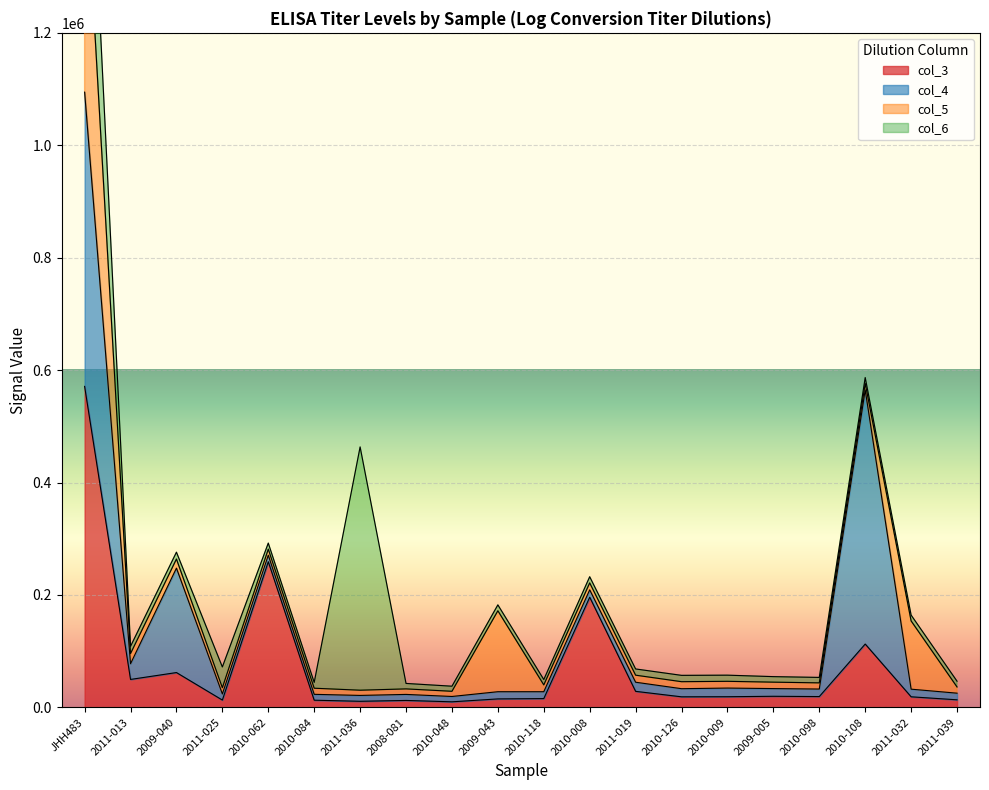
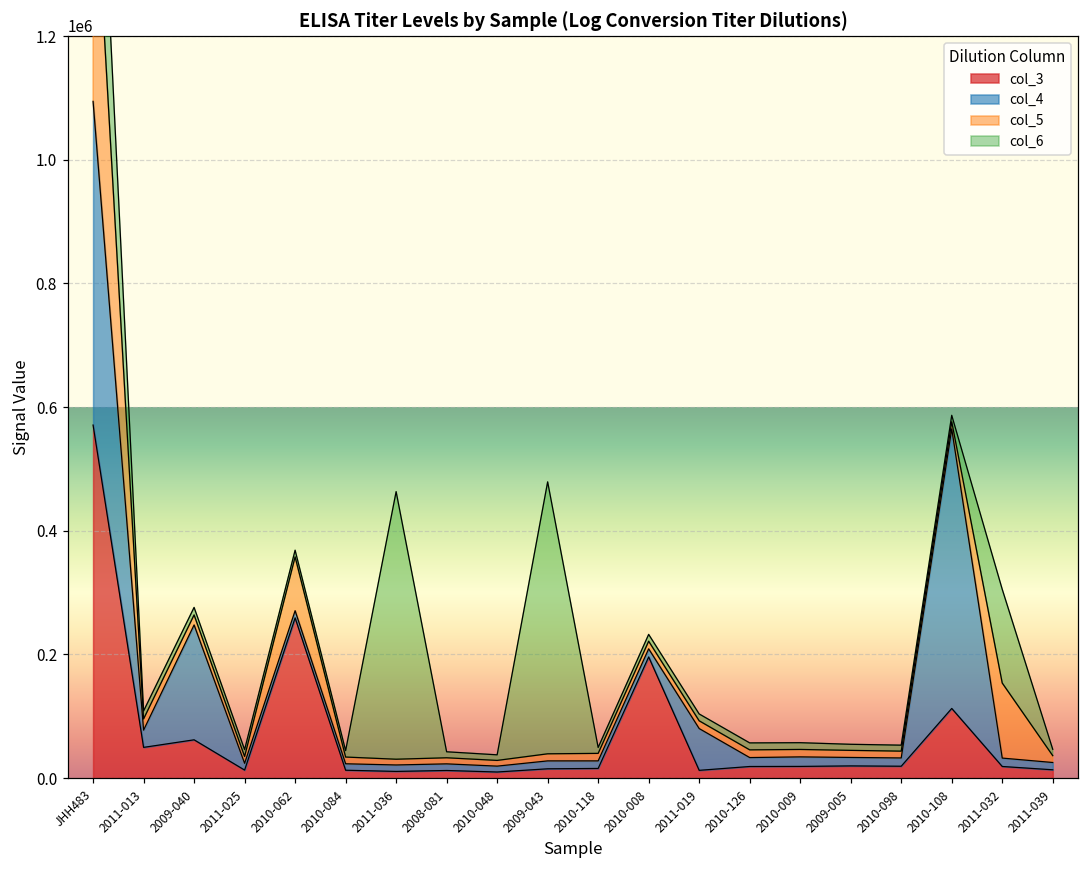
col_6, 2011-025: 40000 -> 10000
col_5, 2010-062: 10000 -> 90000
col_5, 2009-043: 140000 -> 10000
col_6, 2009-043: 10000 -> 440000
col_3, 2011-019: 30000 -> 10000
col_4, 2011-019: 20000 -> 70000
col_6, 2011-032: 10000 -> 150000
